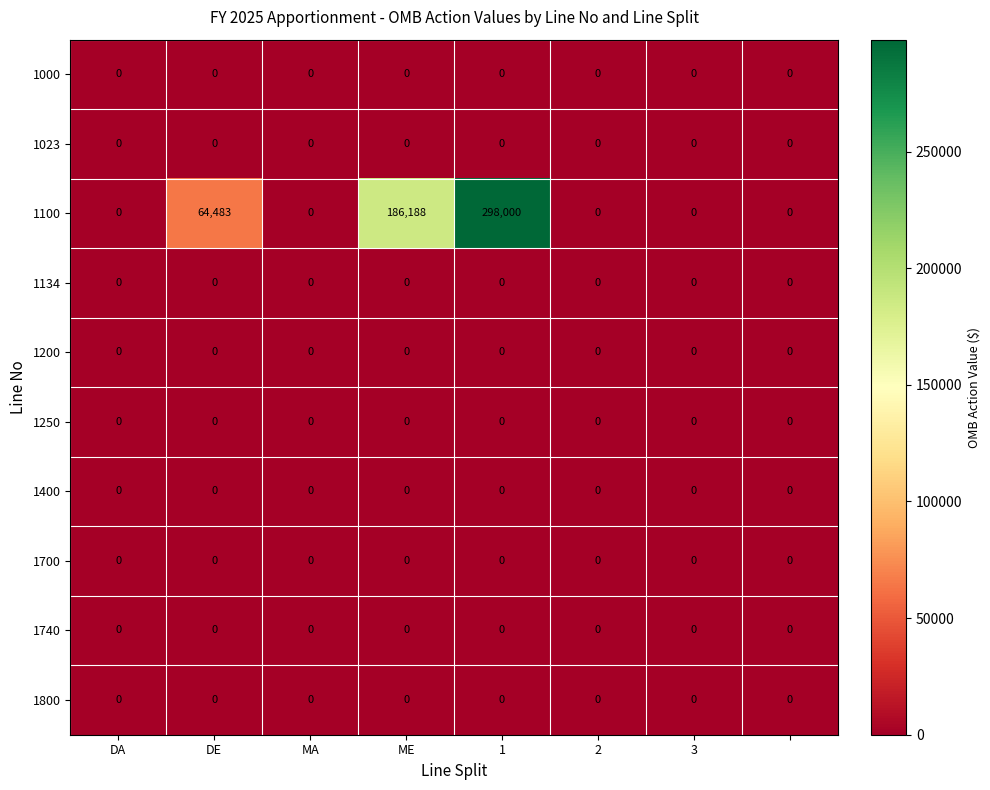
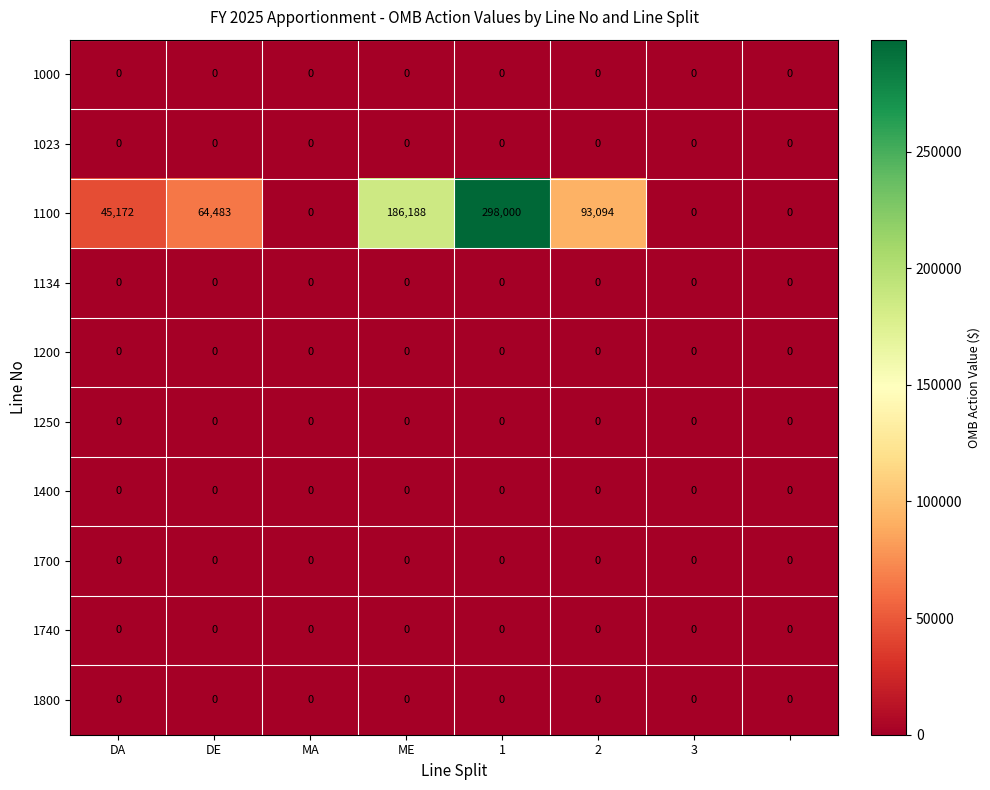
1100, DA: 0 -> 45,172
1100, 2: 0 -> 93,094
